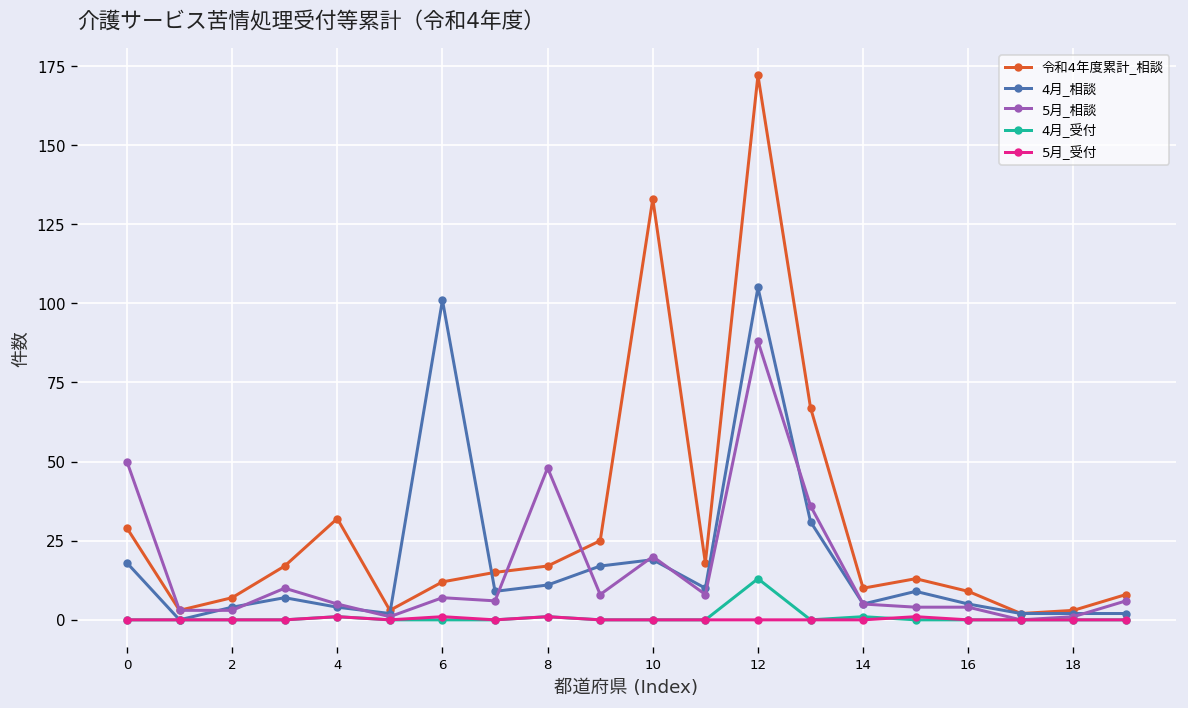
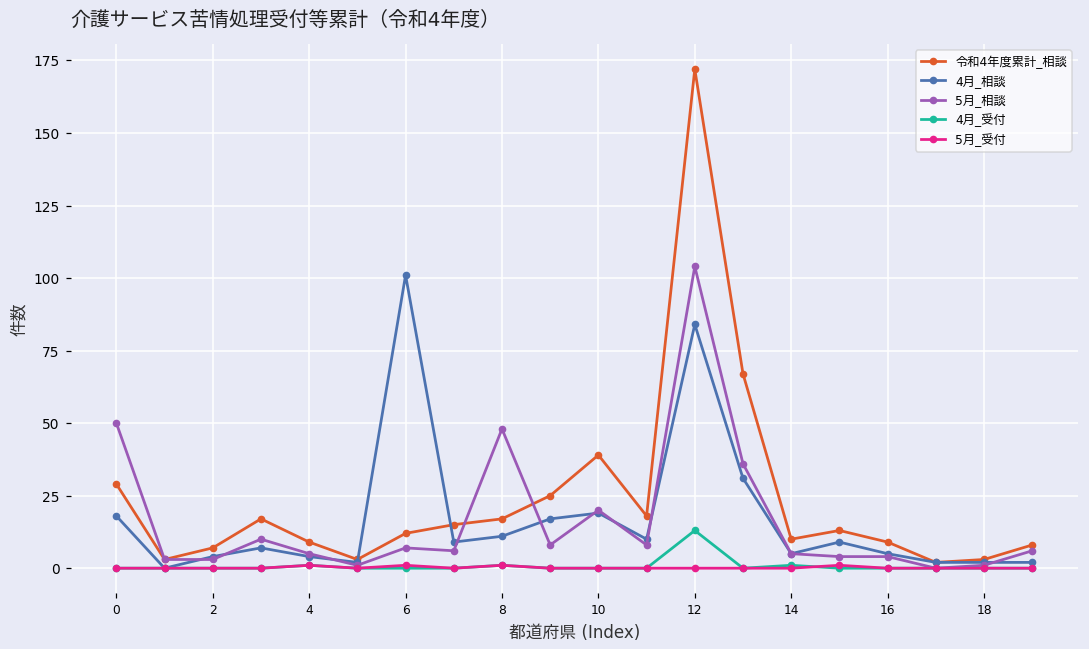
令和4年度累計_相談, 4: 32 -> 9
令和4年度累計_相談, 10: 133 -> 39
4月_相談, 12: 105 -> 84
5月_相談, 12: 88 -> 104
